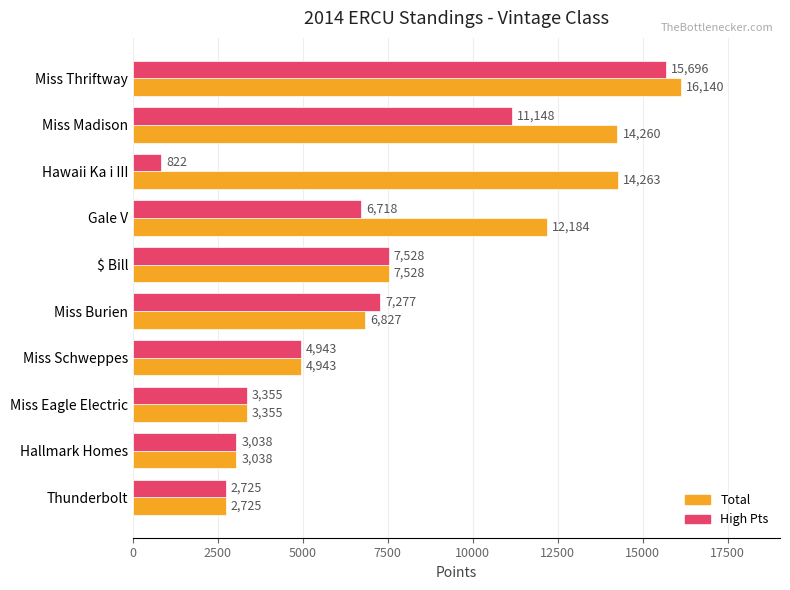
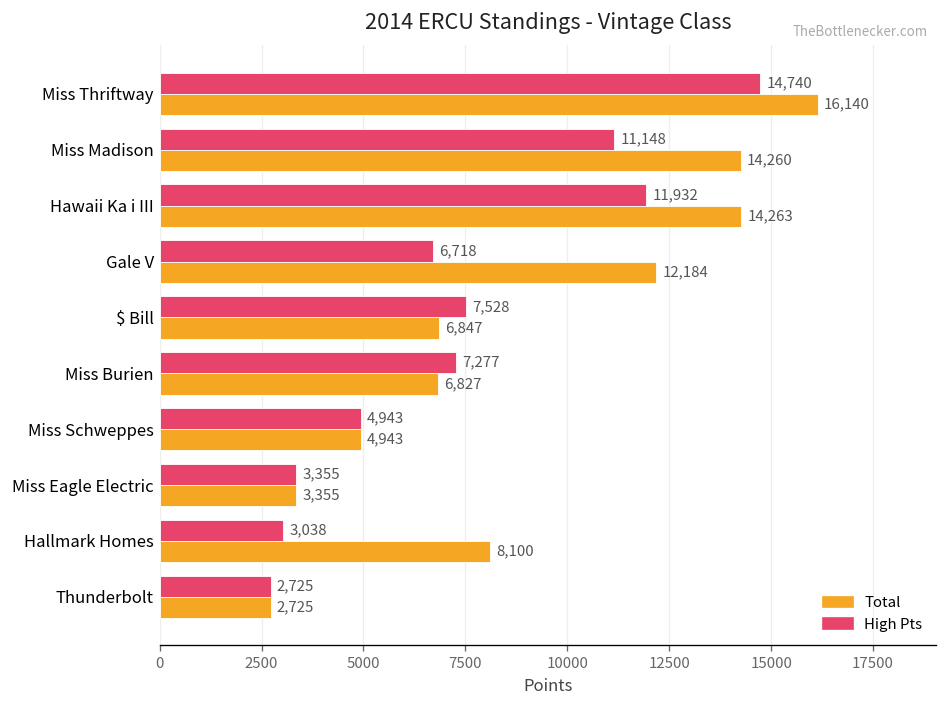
High Pts, Miss Thriftway: 15,696 -> 14,740
High Pts, Hawaii Ka i III: 822 -> 11,932
Total, $ Bill: 7,528 -> 6,847
Total, Hallmark Homes: 3,038 -> 8,100
